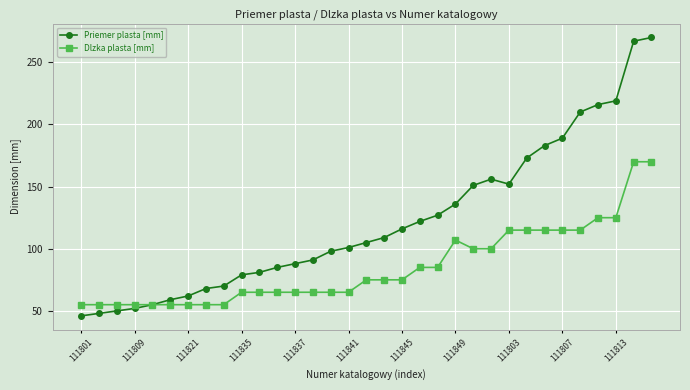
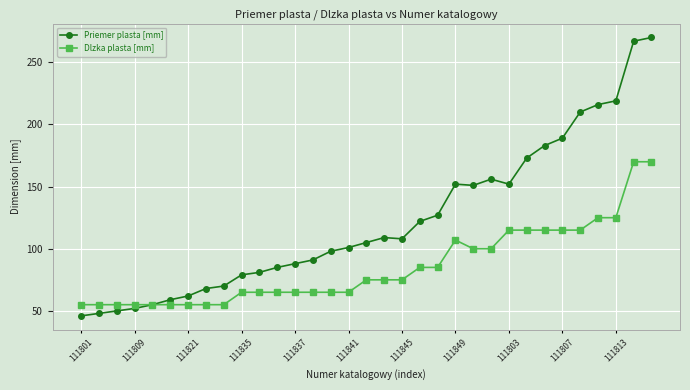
Priemer plasta [mm], 111845: 116 -> 108
Priemer plasta [mm], 111849: 136 -> 152
